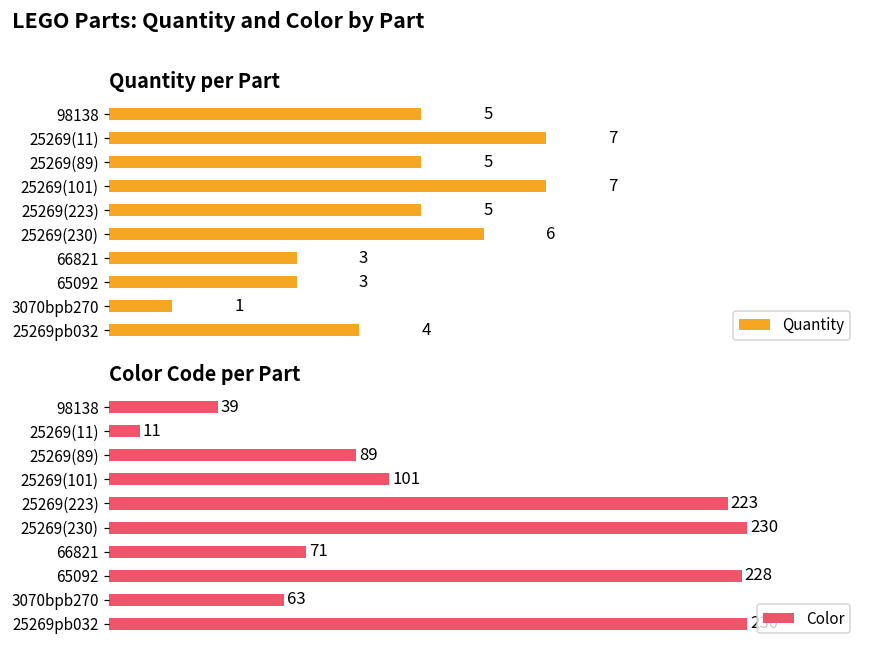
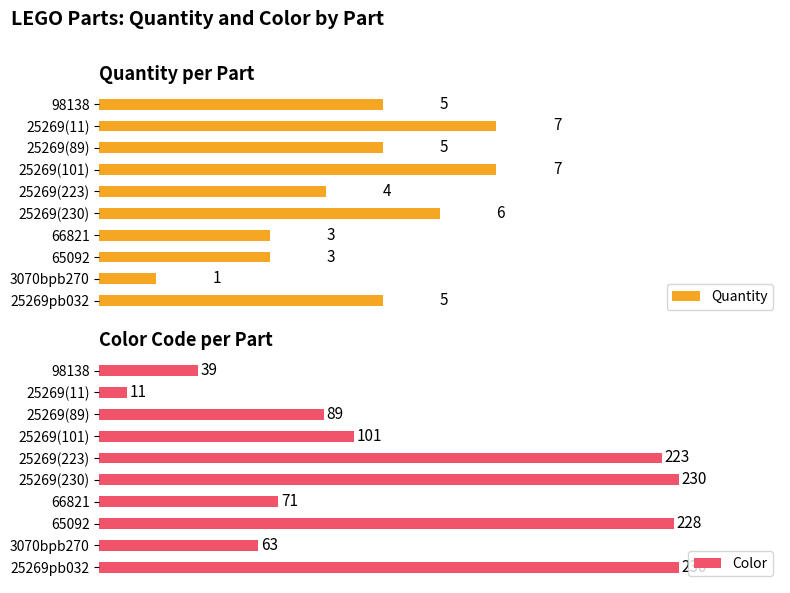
Quantity per Part, 25269(223): 5 -> 4
Quantity per Part, 25269pb032: 4 -> 5
